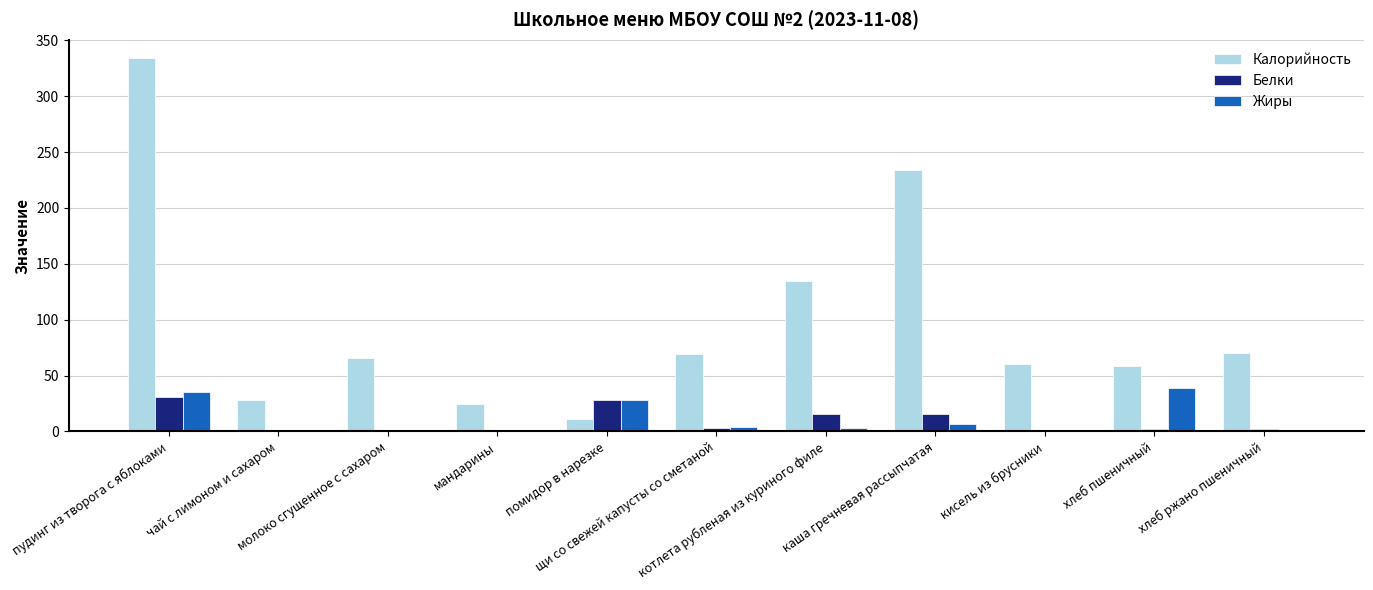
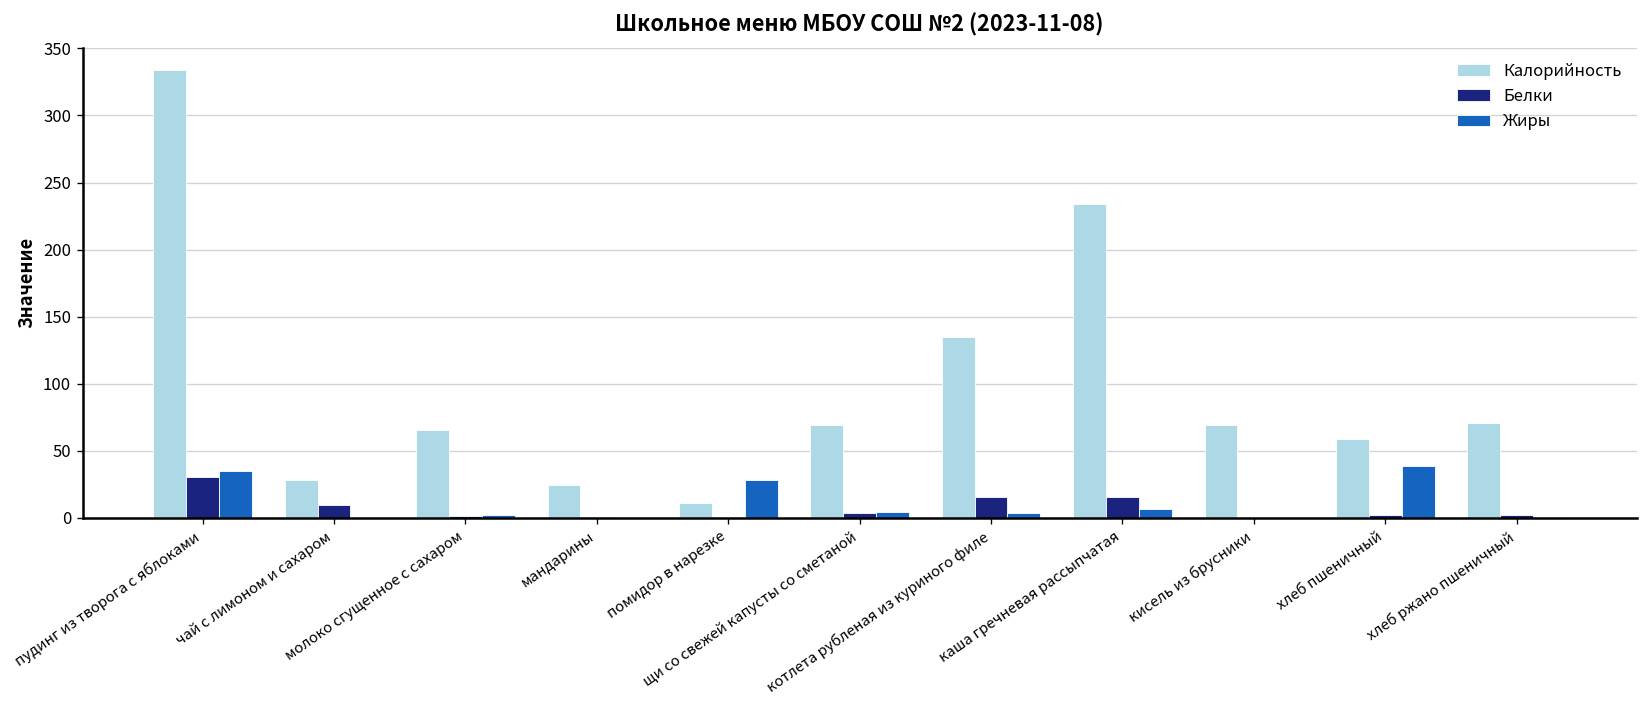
Белки, чай с лимоном и сахаром: 0 -> 9
Белки, помидор в нарезке: 28 -> 1
Калорийность, кисель из брусники: 61 -> 69
